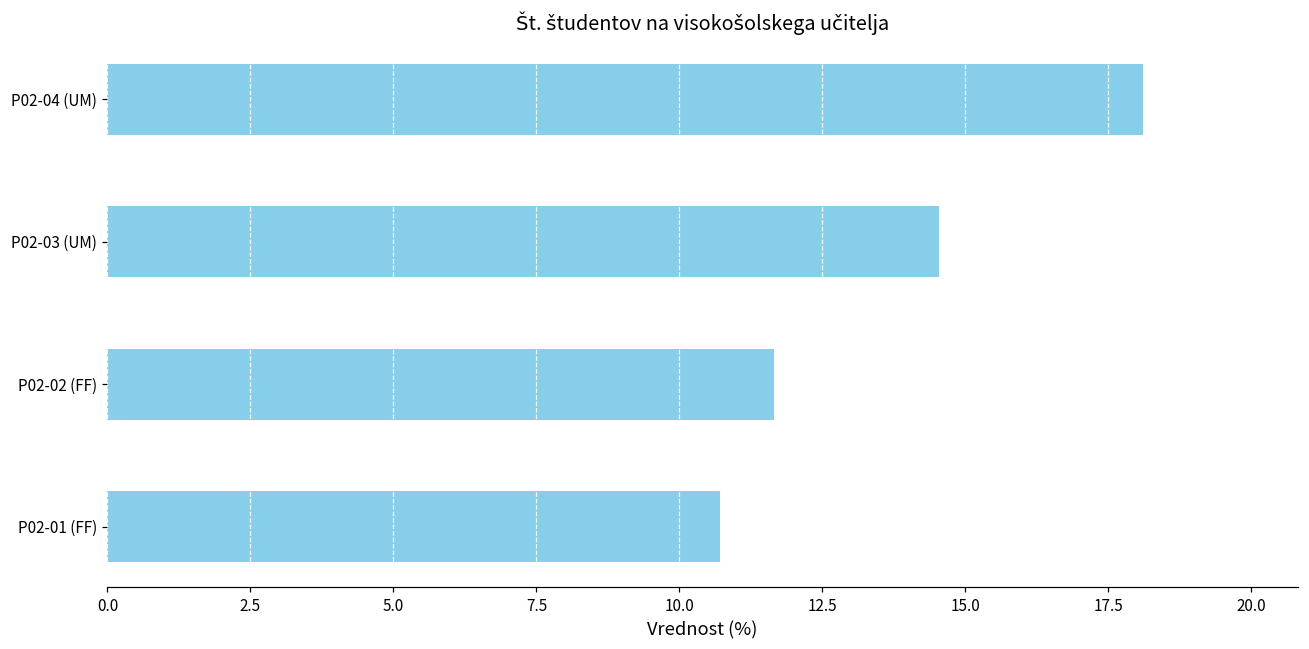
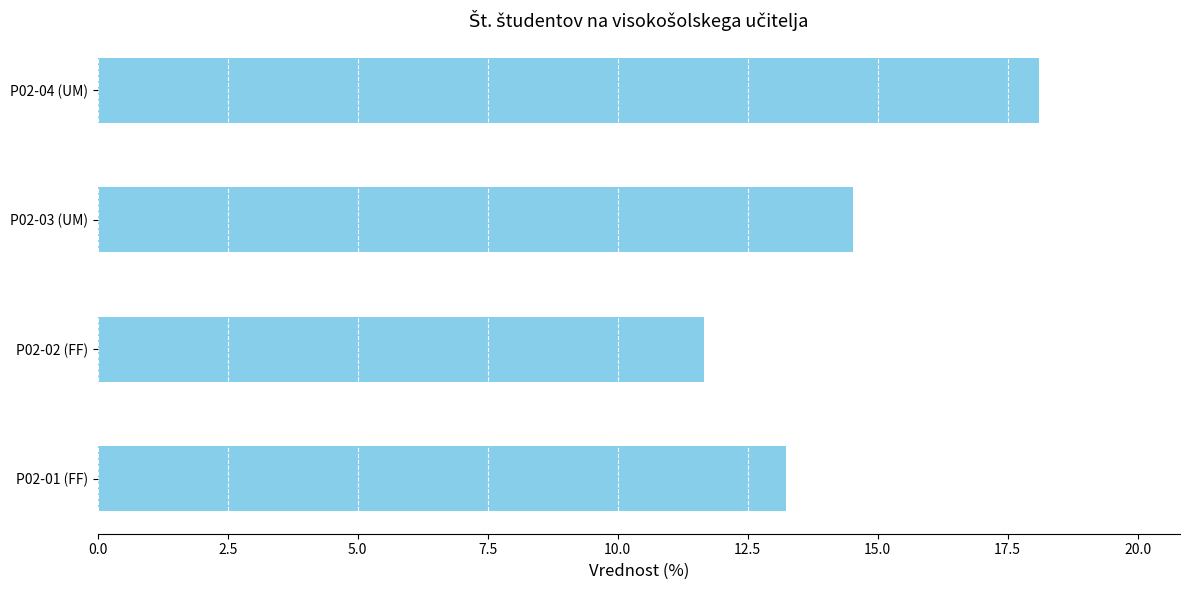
P02-01 (FF): 10.7 -> 13.2
